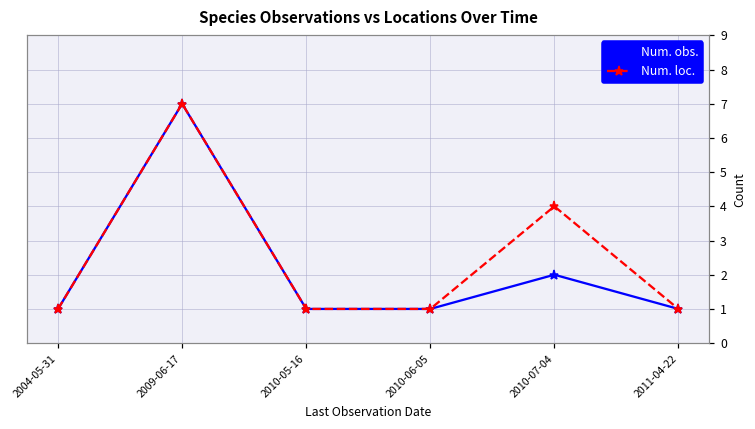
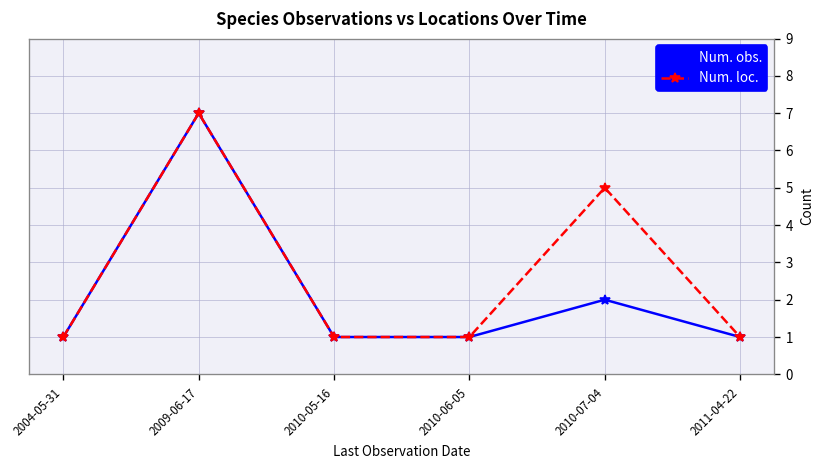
Num. loc., 2010-07-04: 4 -> 5
